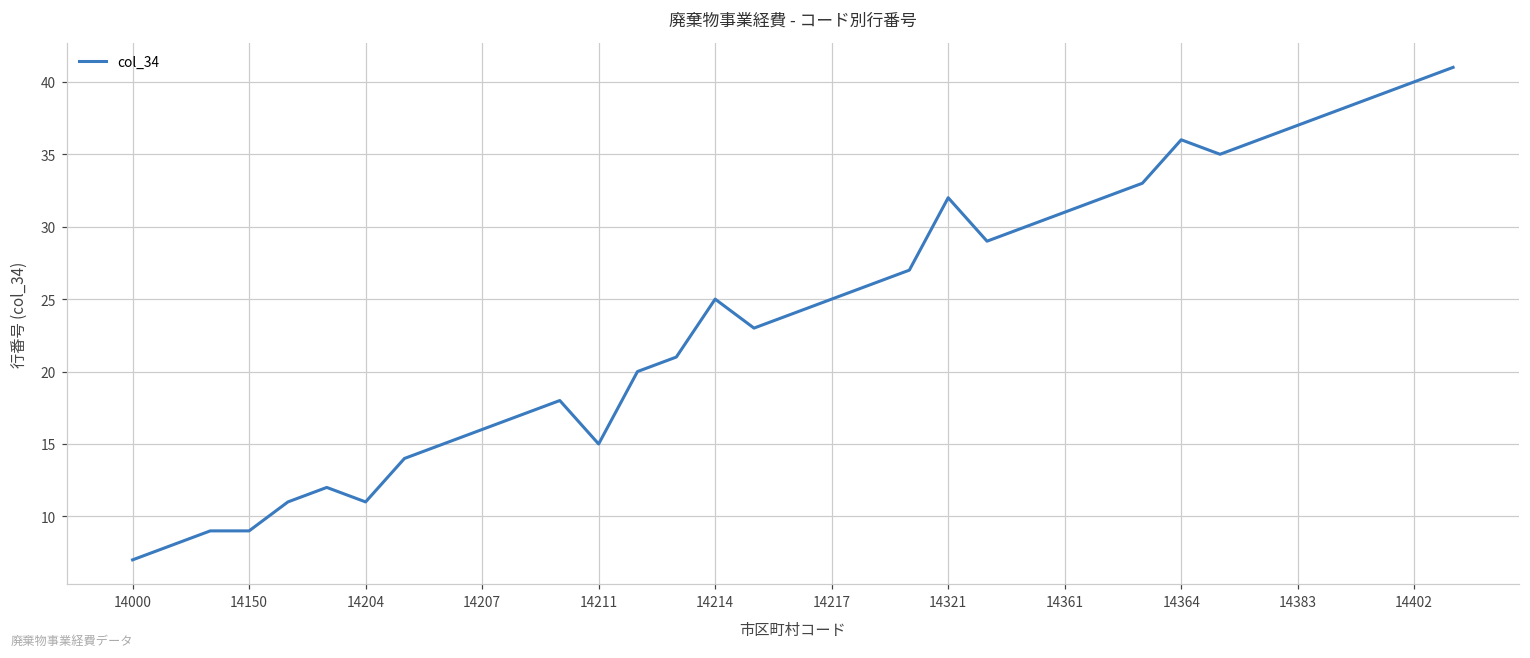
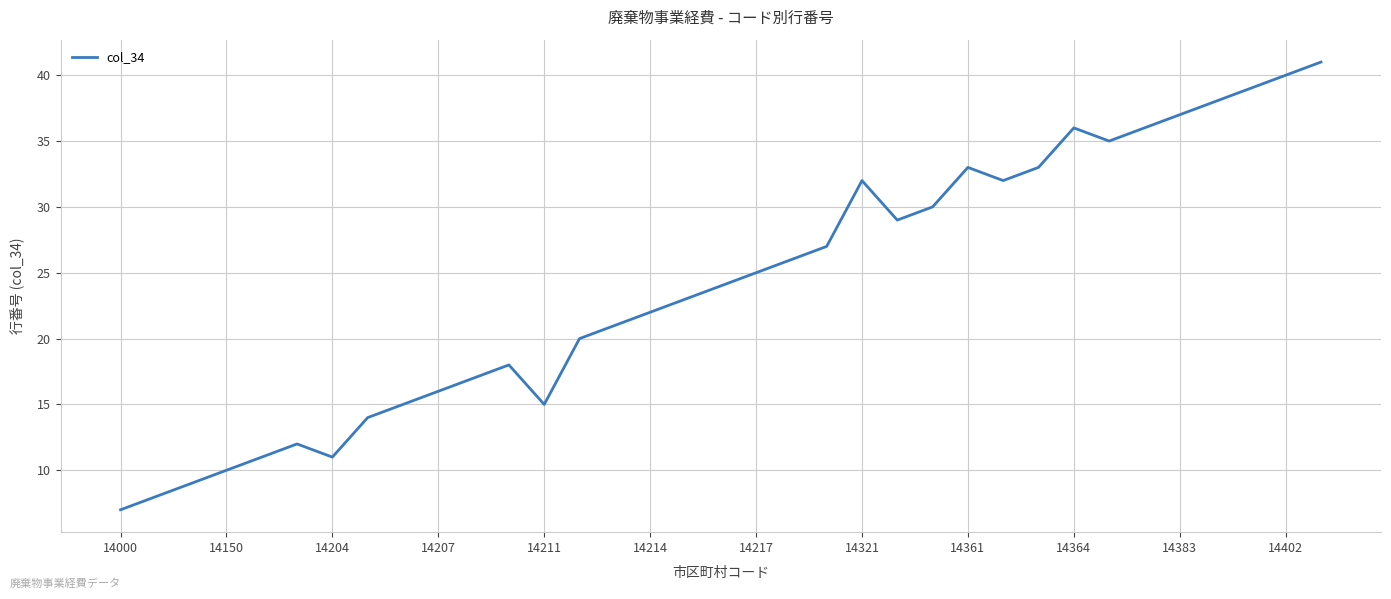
14150: 9 -> 10
14214: 25 -> 22
14361: 31 -> 33
